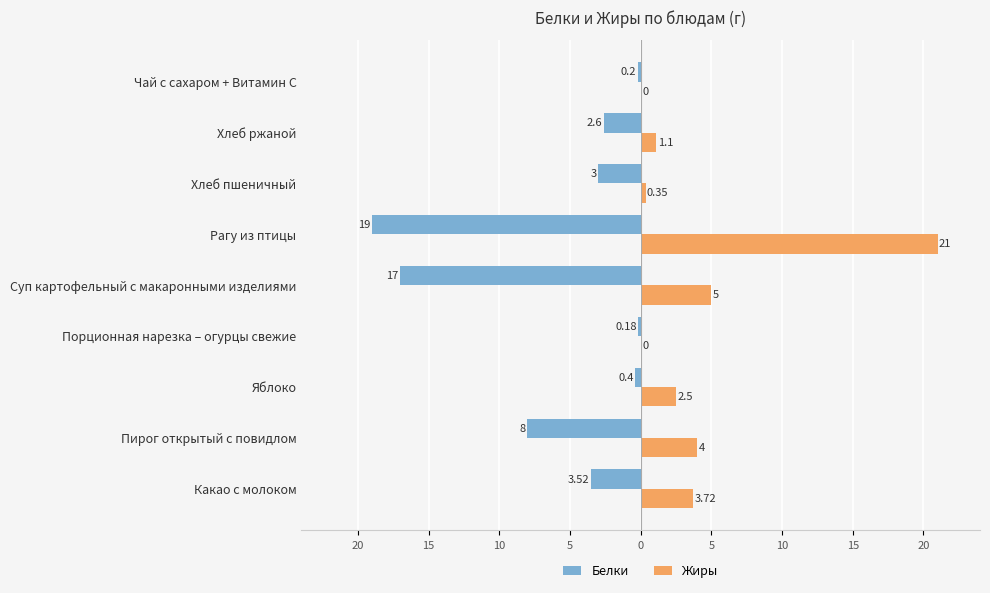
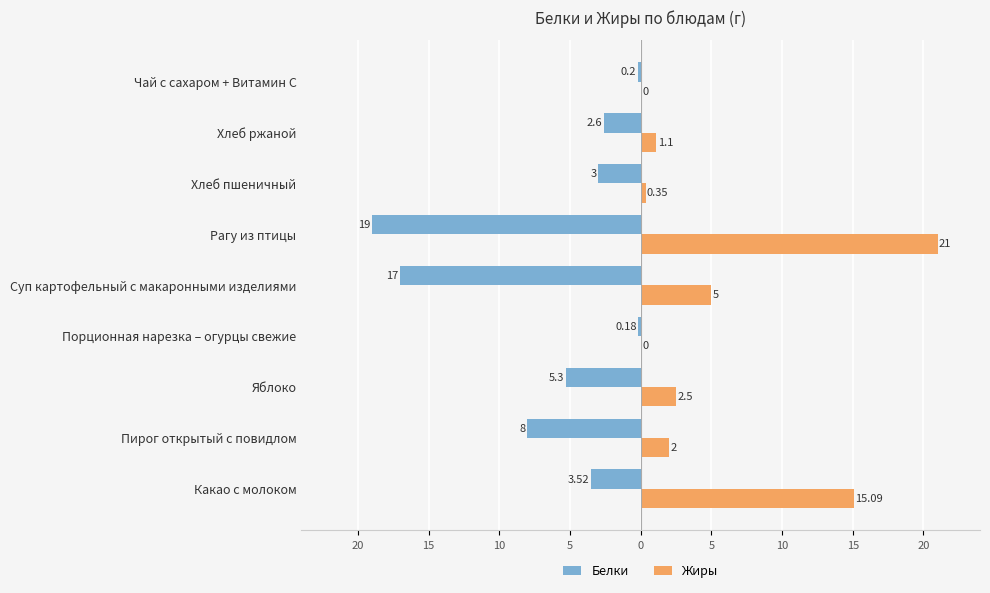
Белки, Яблоко: 0.4 -> 5.3
Жиры, Пирог открытый с повидлом: 4 -> 2
Жиры, Какао с молоком: 3.72 -> 15.09
